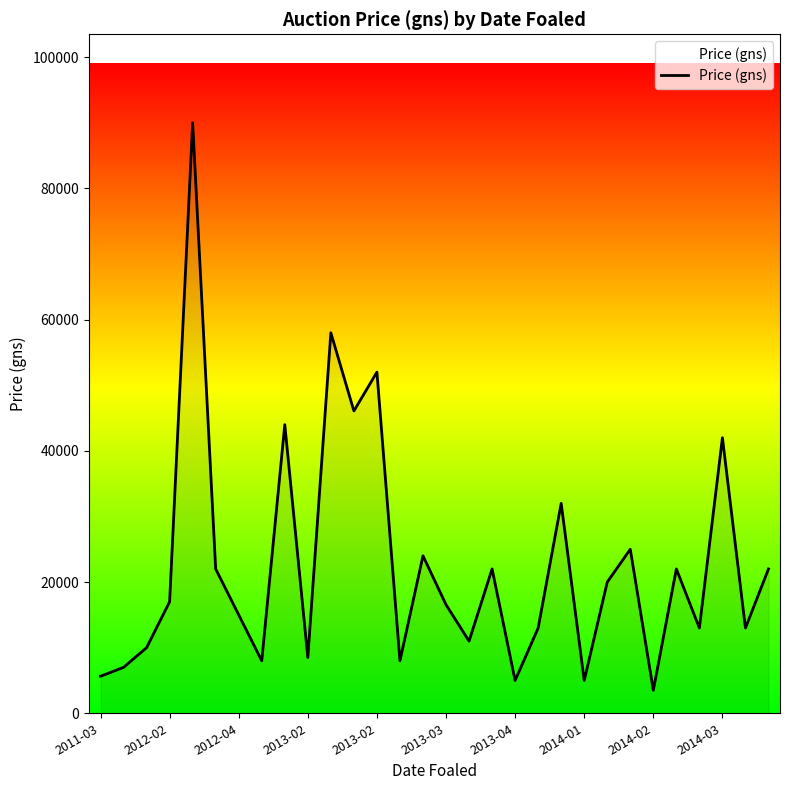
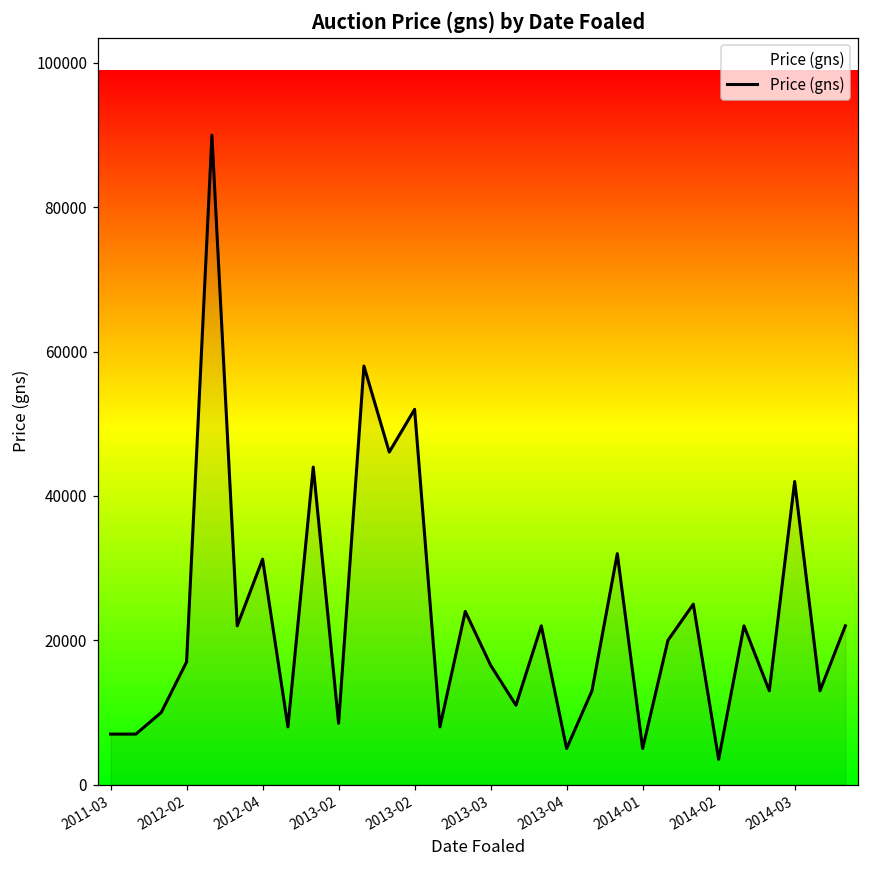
2011-03: 6000 -> 7000
2012-04: 15000 -> 31000
